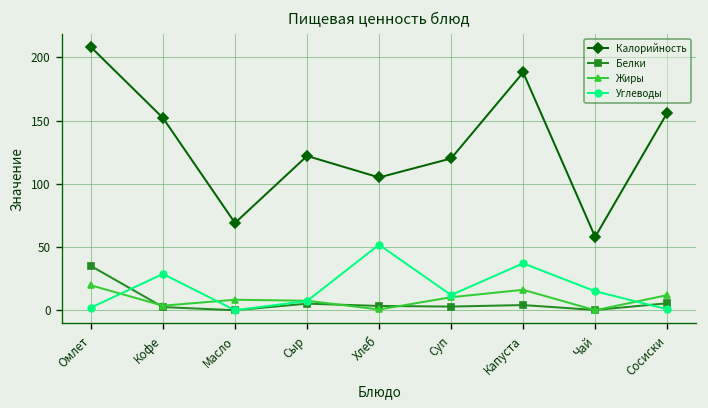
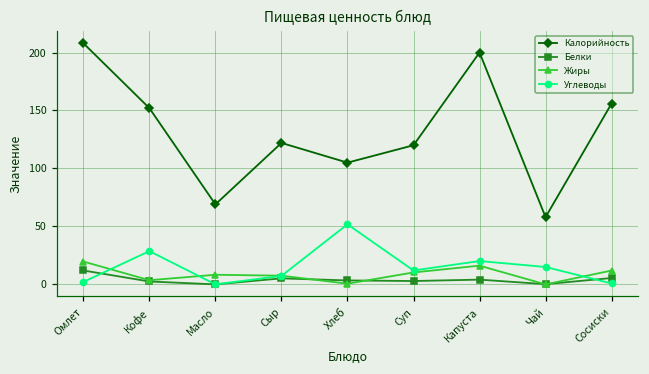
Белки, Омлет: 35 -> 12
Калорийность, Капуста: 188 -> 200
Углеводы, Капуста: 37 -> 20
